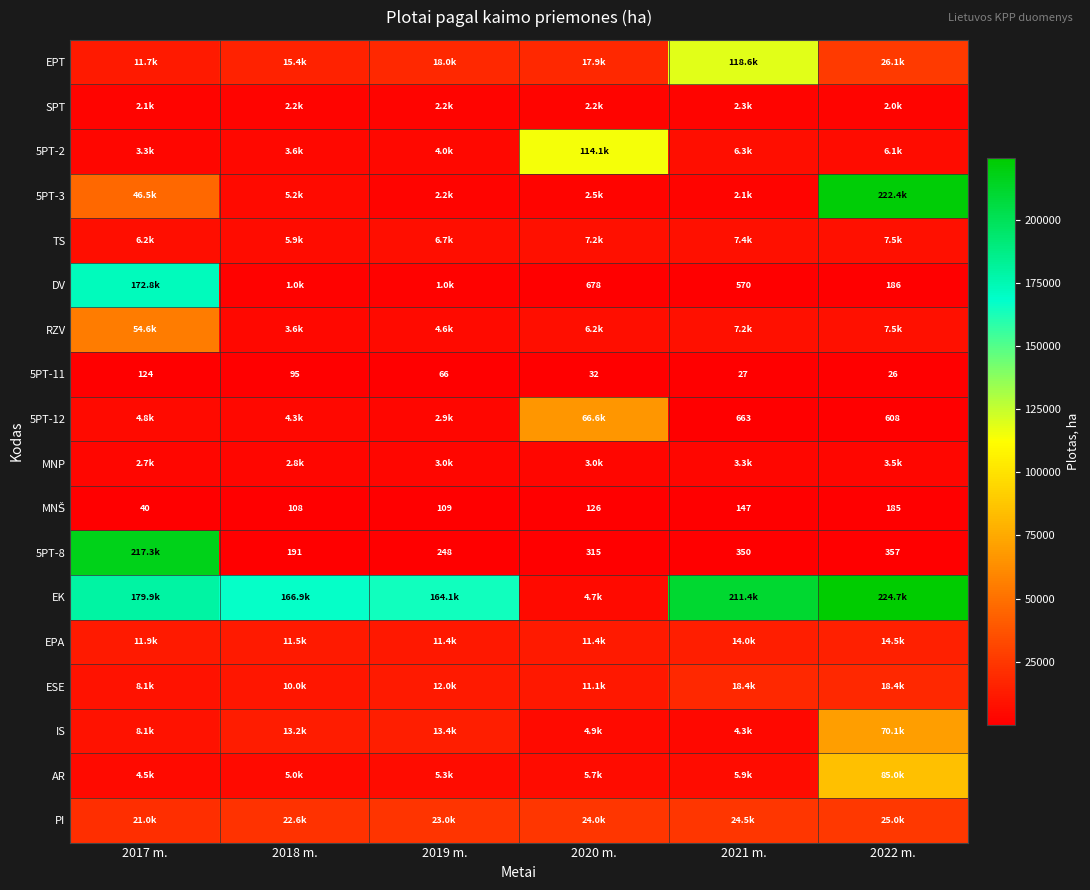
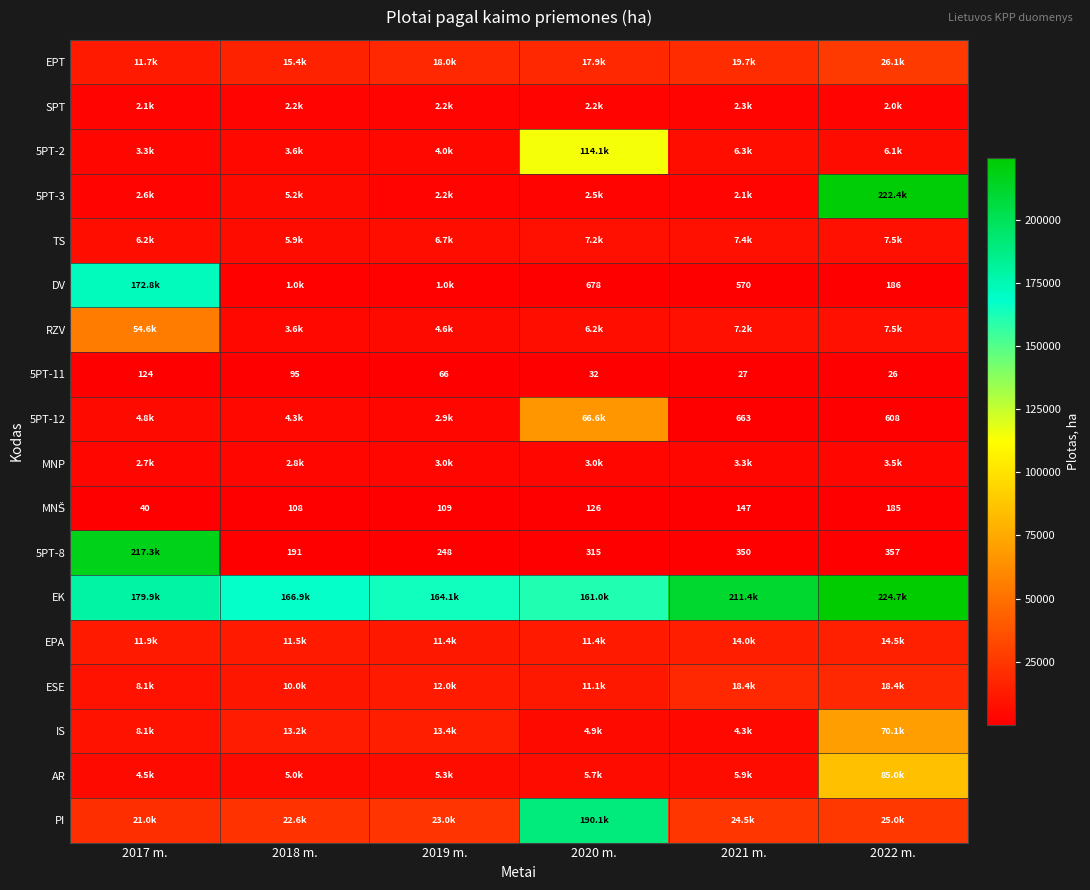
EPT, 2021 m.: 118.6k -> 19.7k
5PT-3, 2017 m.: 46.5k -> 2.6k
EK, 2020 m.: 4.7k -> 161.0k
PI, 2020 m.: 24.0k -> 190.1k
